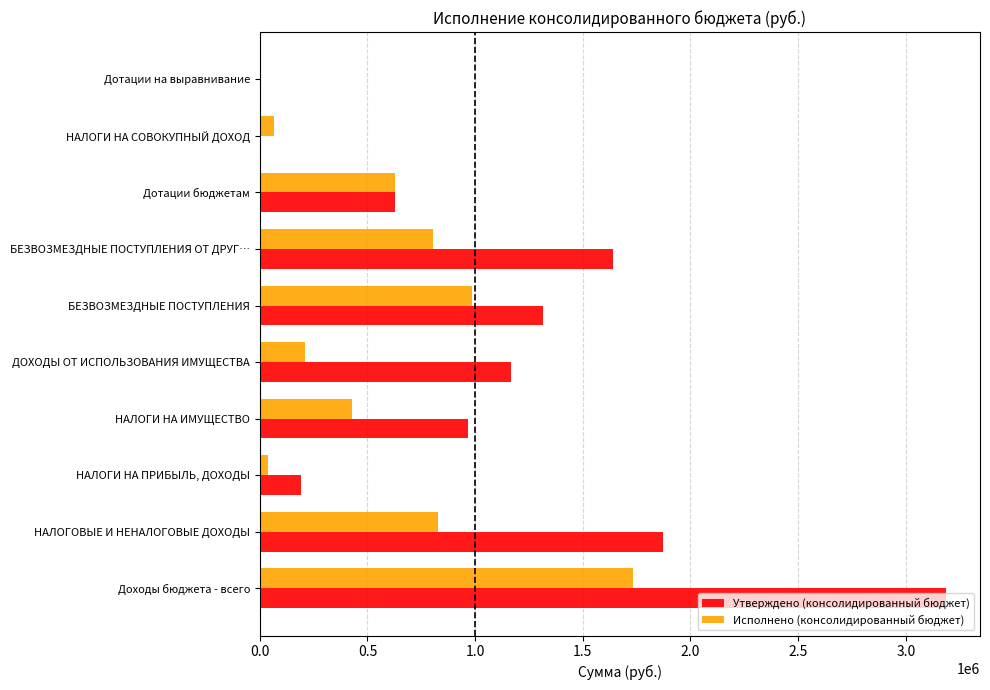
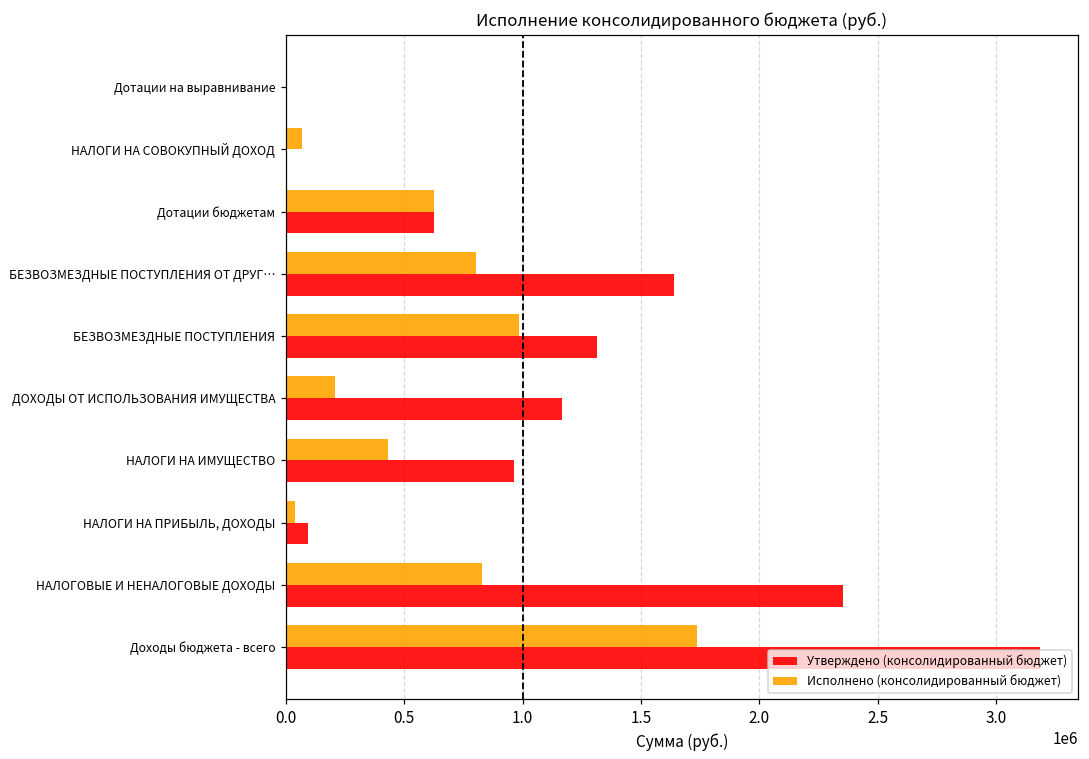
Утверждено (консолидированный бюджет), НАЛОГИ НА ПРИБЫЛЬ, ДОХОДЫ: 190000 -> 90000
Утверждено (консолидированный бюджет), НАЛОГОВЫЕ И НЕНАЛОГОВЫЕ ДОХОДЫ: 1870000 -> 2350000
